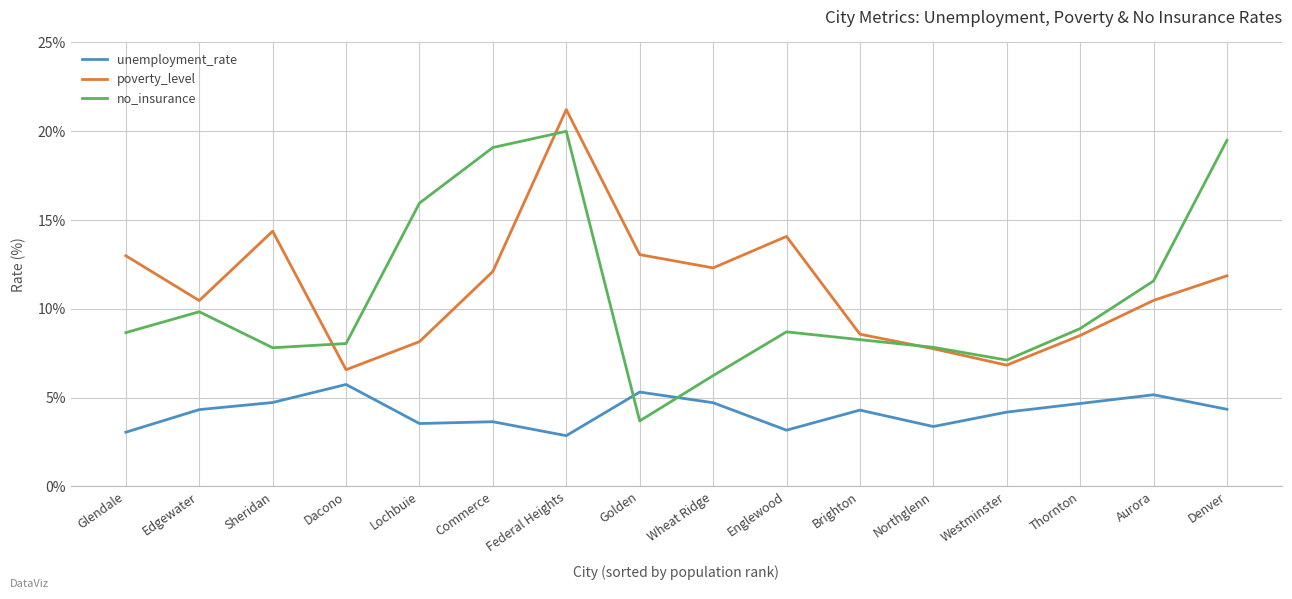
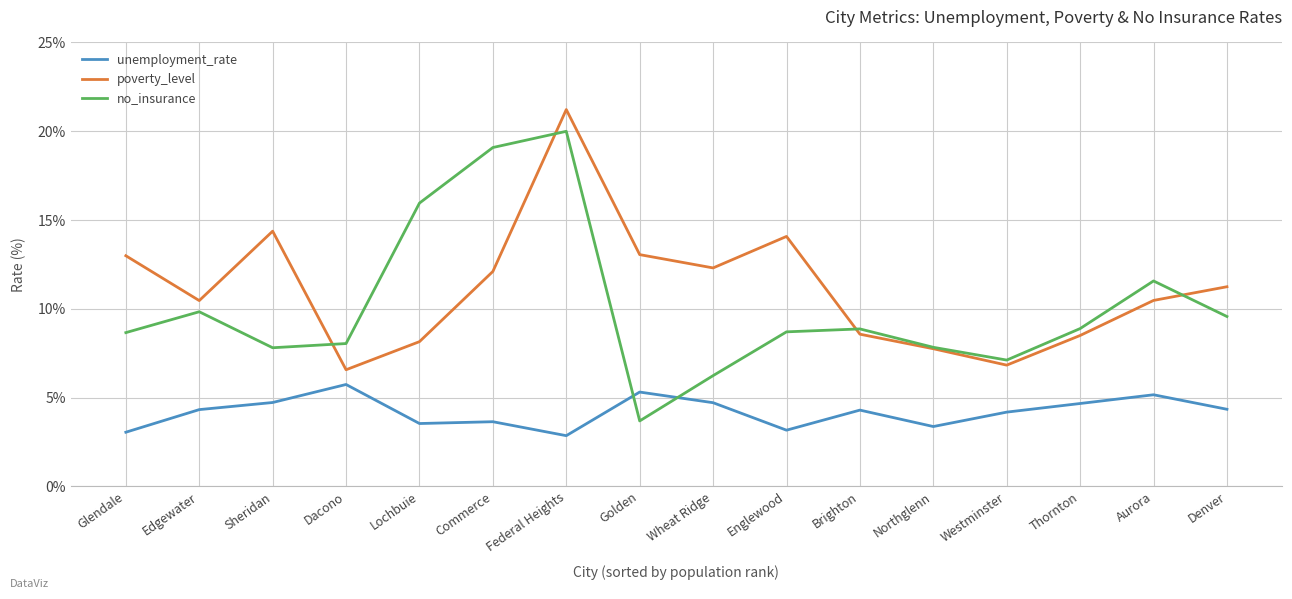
no_insurance, Brighton: 8.3% -> 8.9%
poverty_level, Denver: 11.9% -> 11.2%
no_insurance, Denver: 19.5% -> 9.6%
